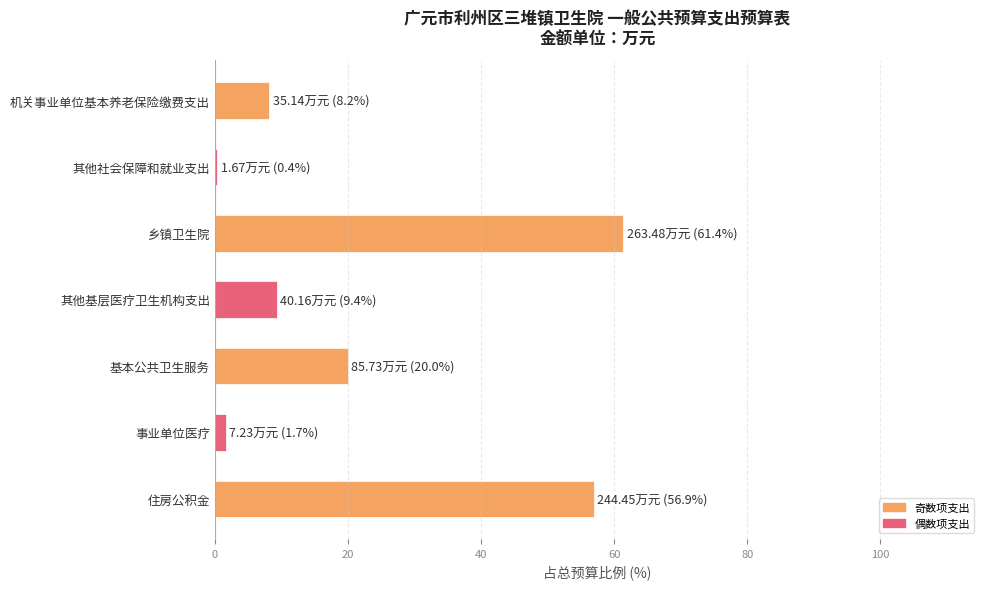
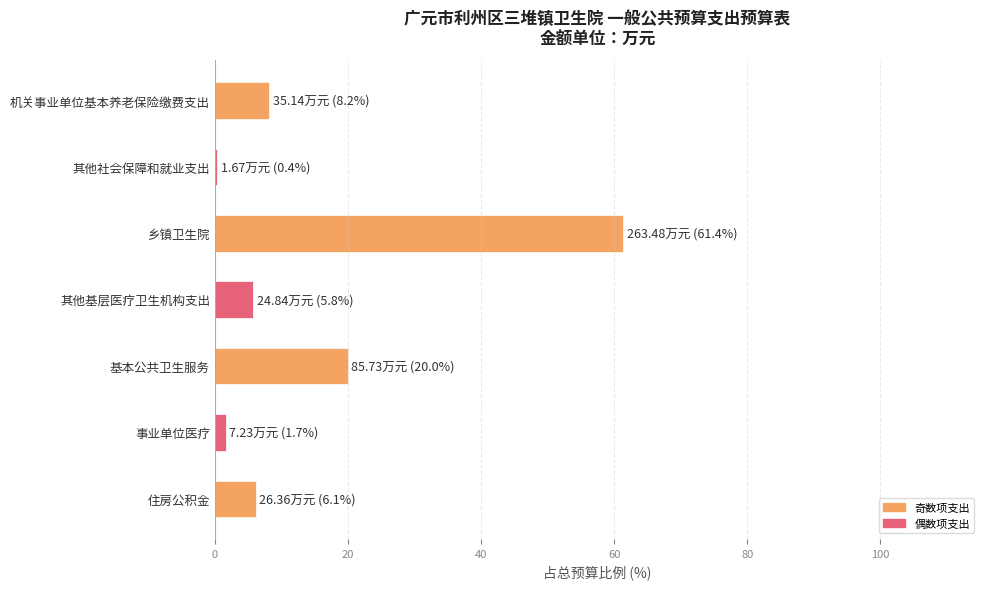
其他基层医疗卫生机构支出: 40.16万元 (9.4%) -> 24.84万元 (5.8%)
住房公积金: 244.45万元 (56.9%) -> 26.36万元 (6.1%)
